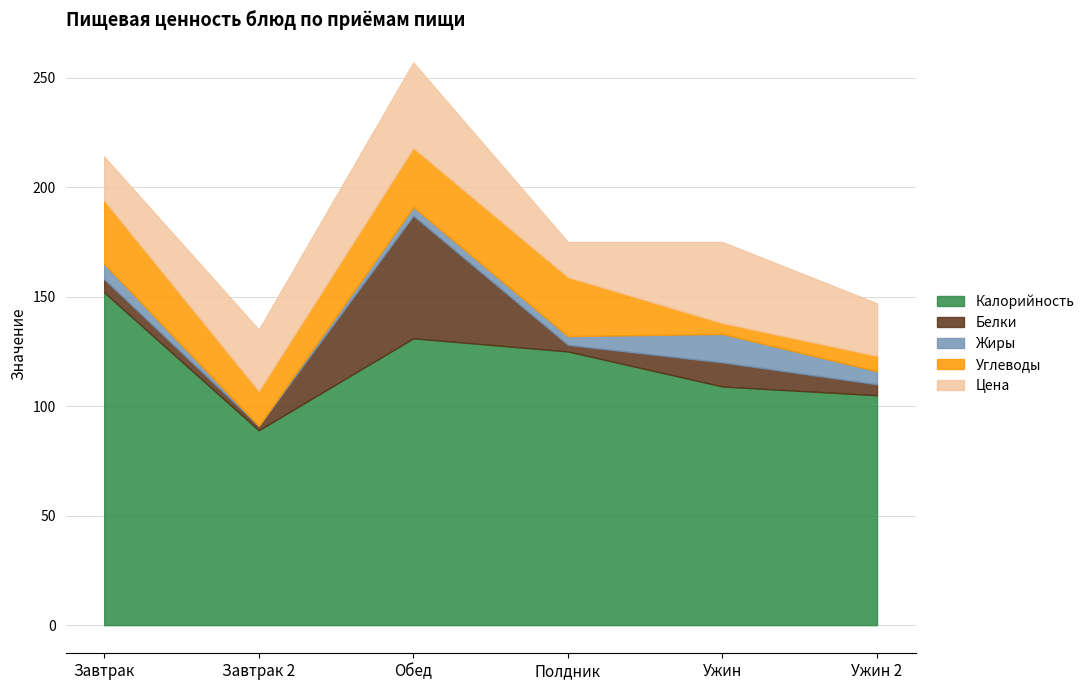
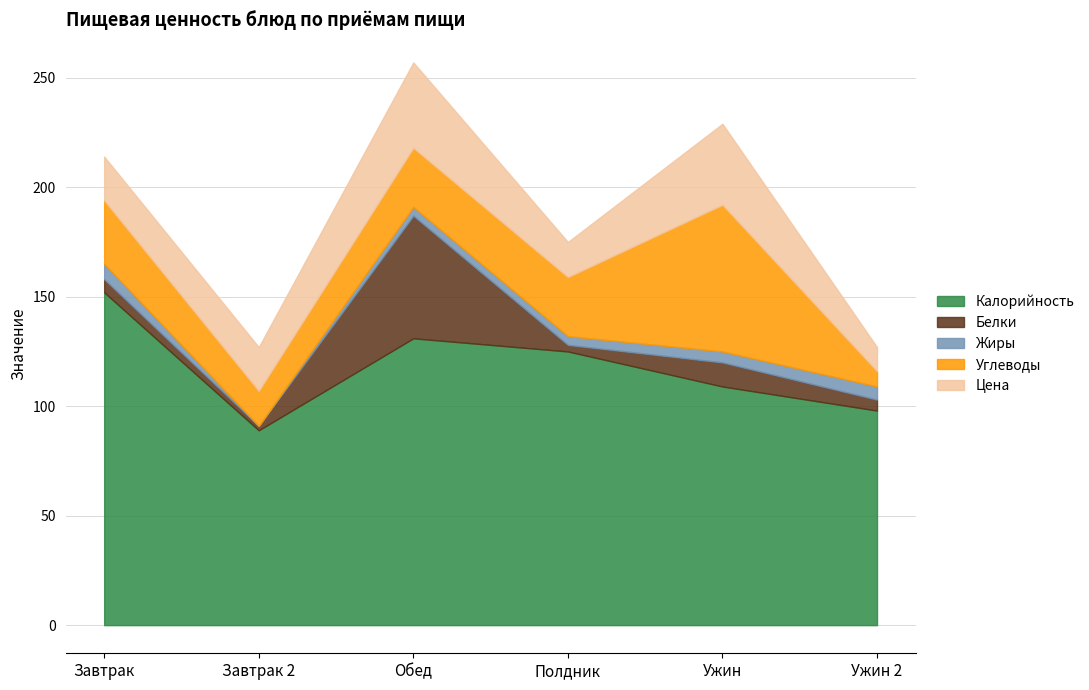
Цена, Завтрак 2: 28 -> 20
Жиры, Ужин: 13 -> 5
Углеводы, Ужин: 5 -> 67
Калорийность, Ужин 2: 105 -> 98
Цена, Ужин 2: 24 -> 11
